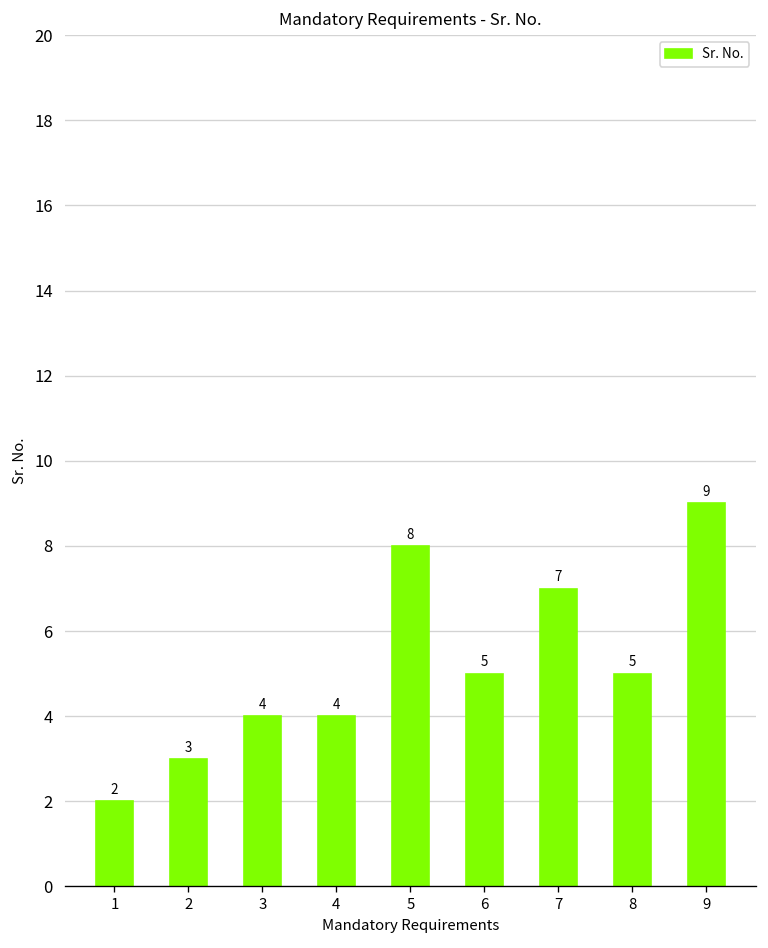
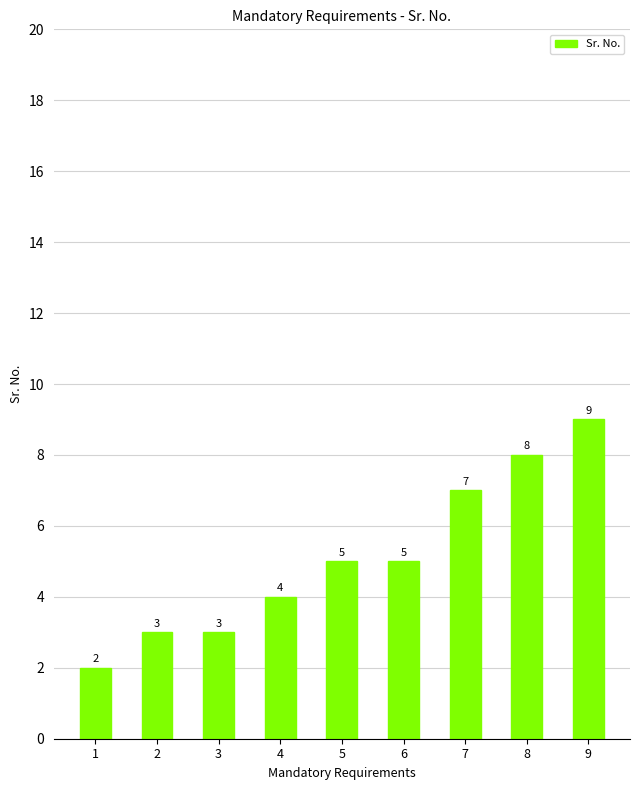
3: 4 -> 3
5: 8 -> 5
8: 5 -> 8
